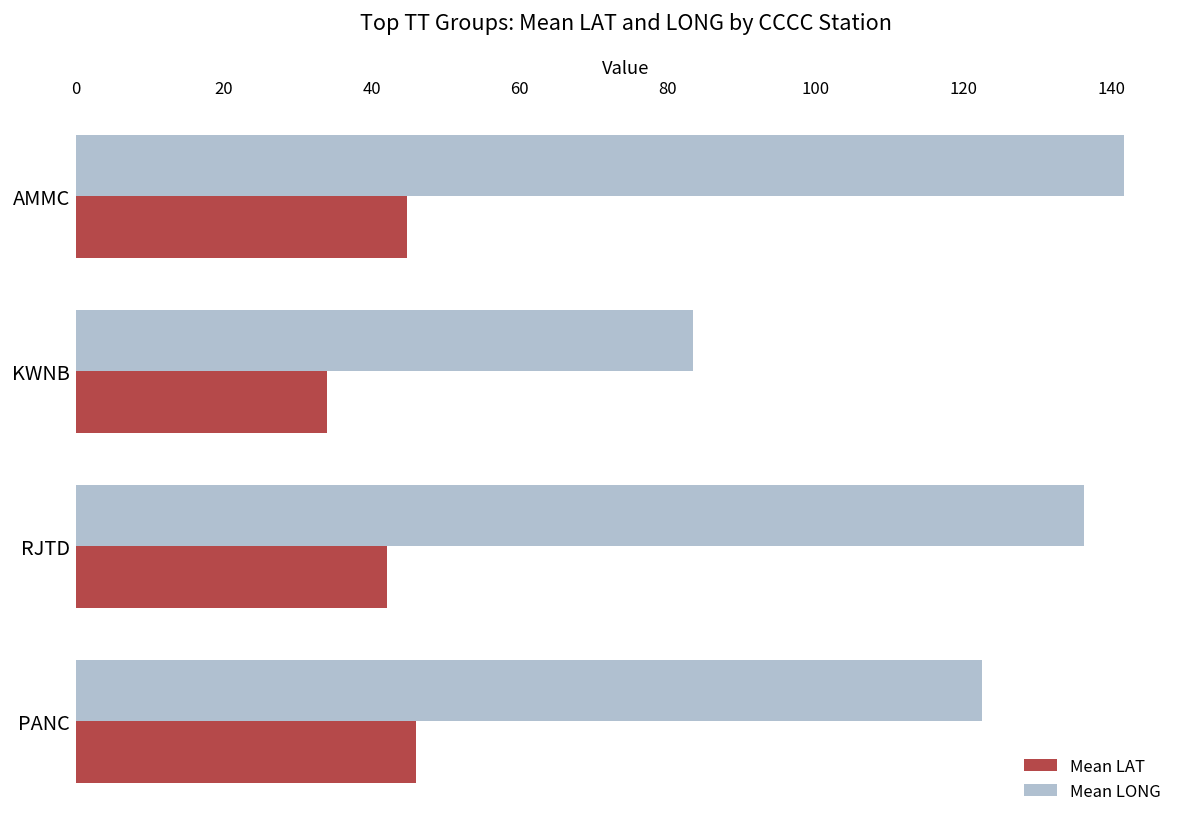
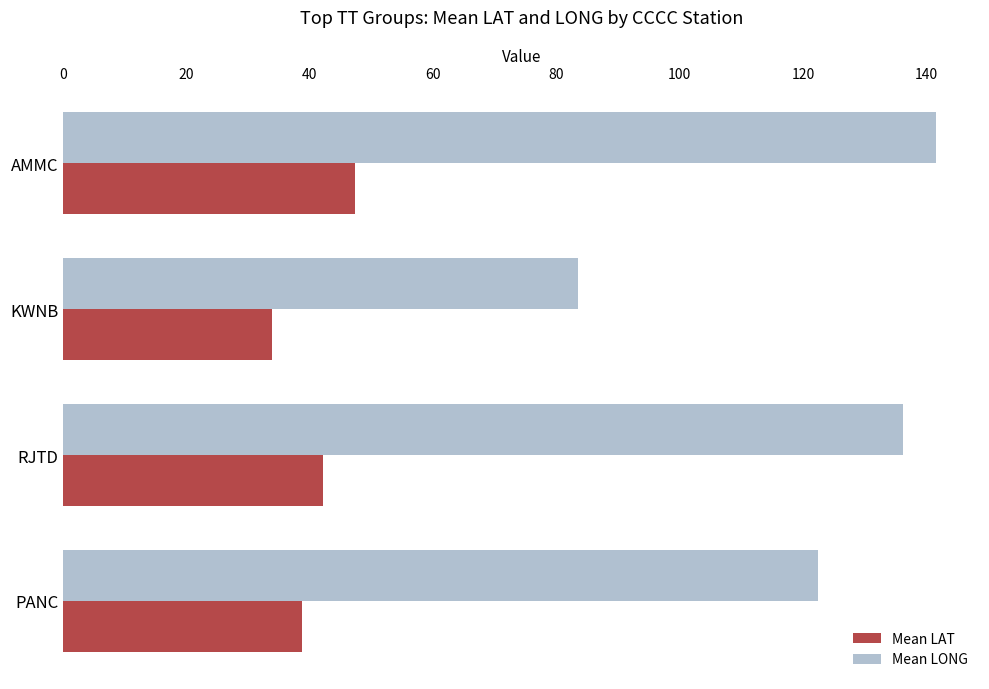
Mean LAT, AMMC: 45 -> 47
Mean LAT, PANC: 46 -> 39
